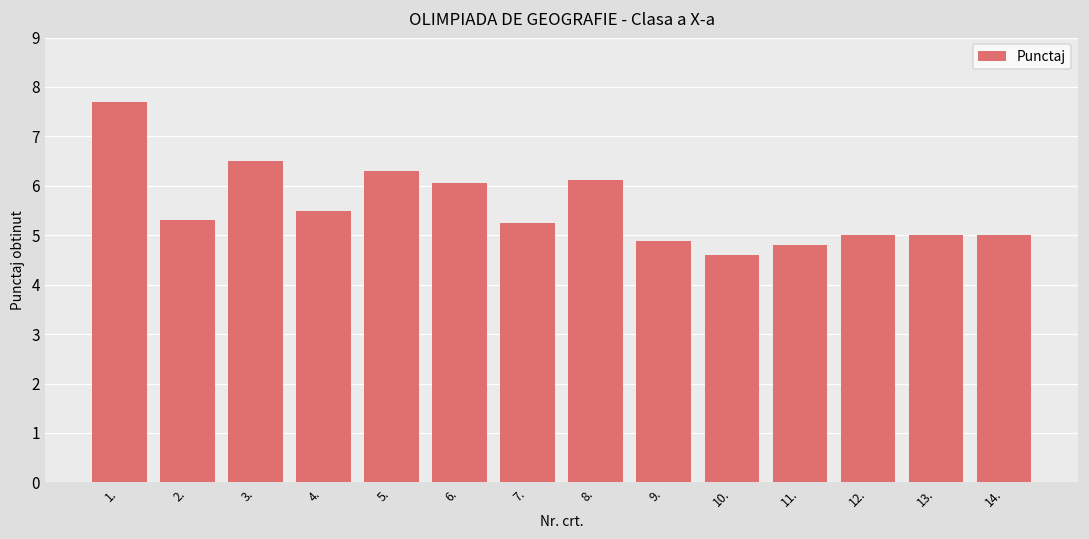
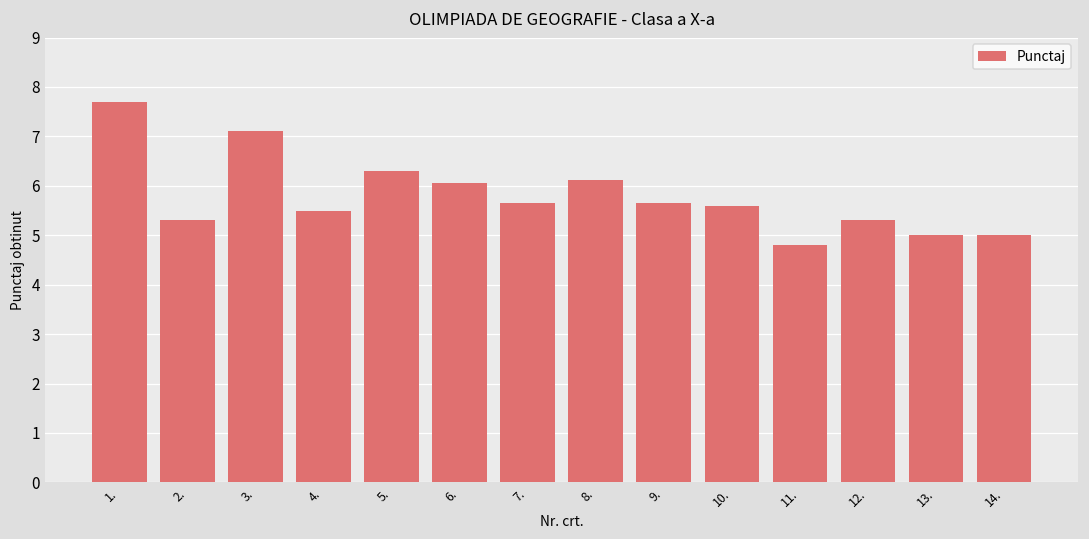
3.: 6.5 -> 7.1
7.: 5.2 -> 5.7
9.: 4.9 -> 5.7
10.: 4.6 -> 5.6
12.: 5.0 -> 5.3
